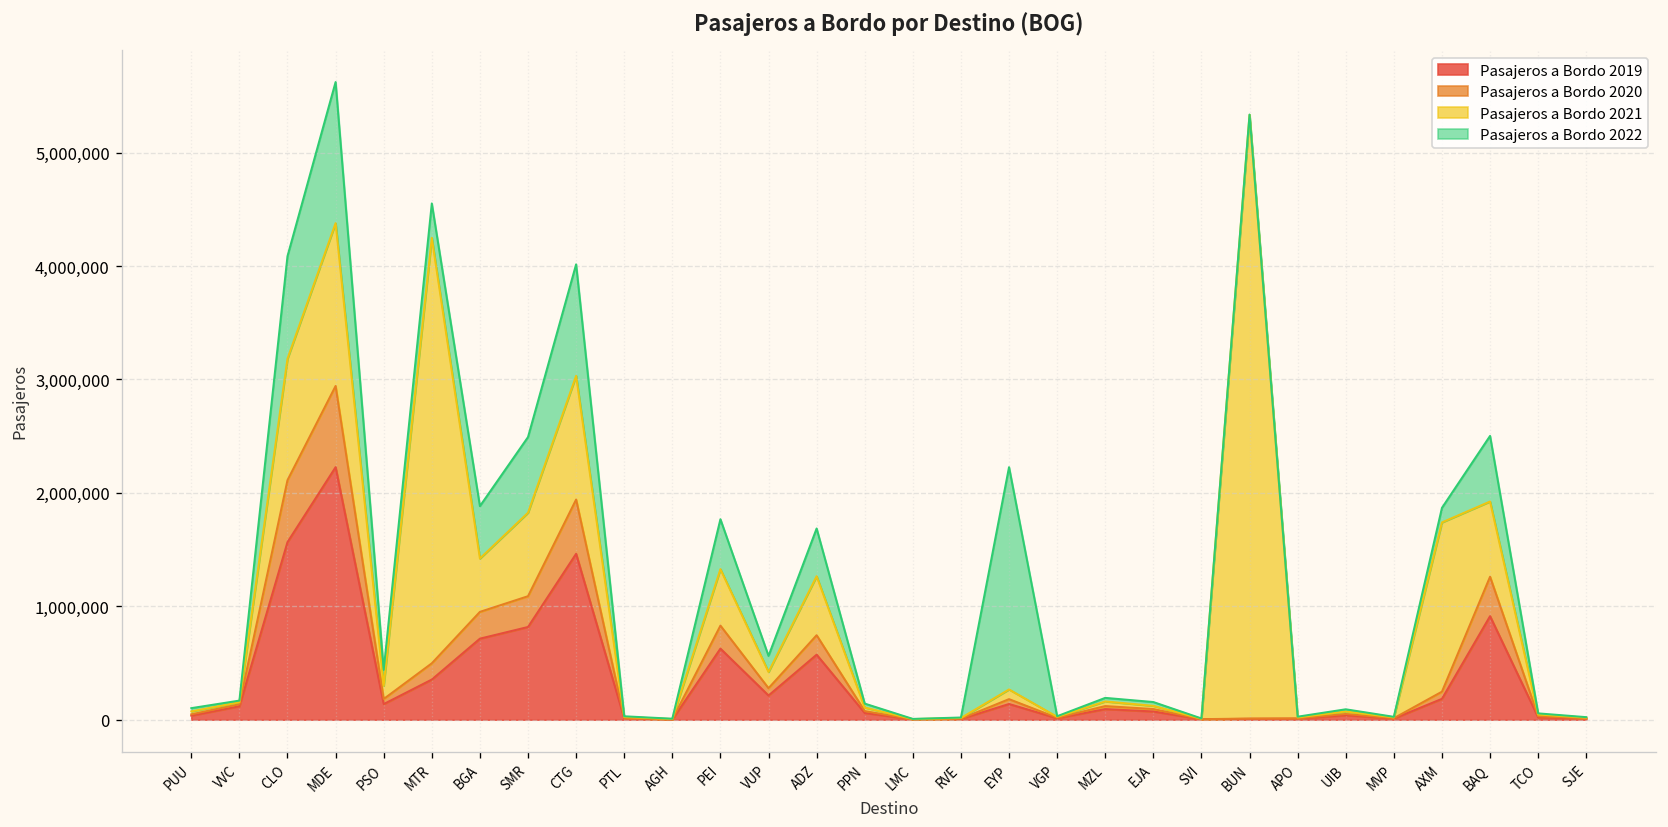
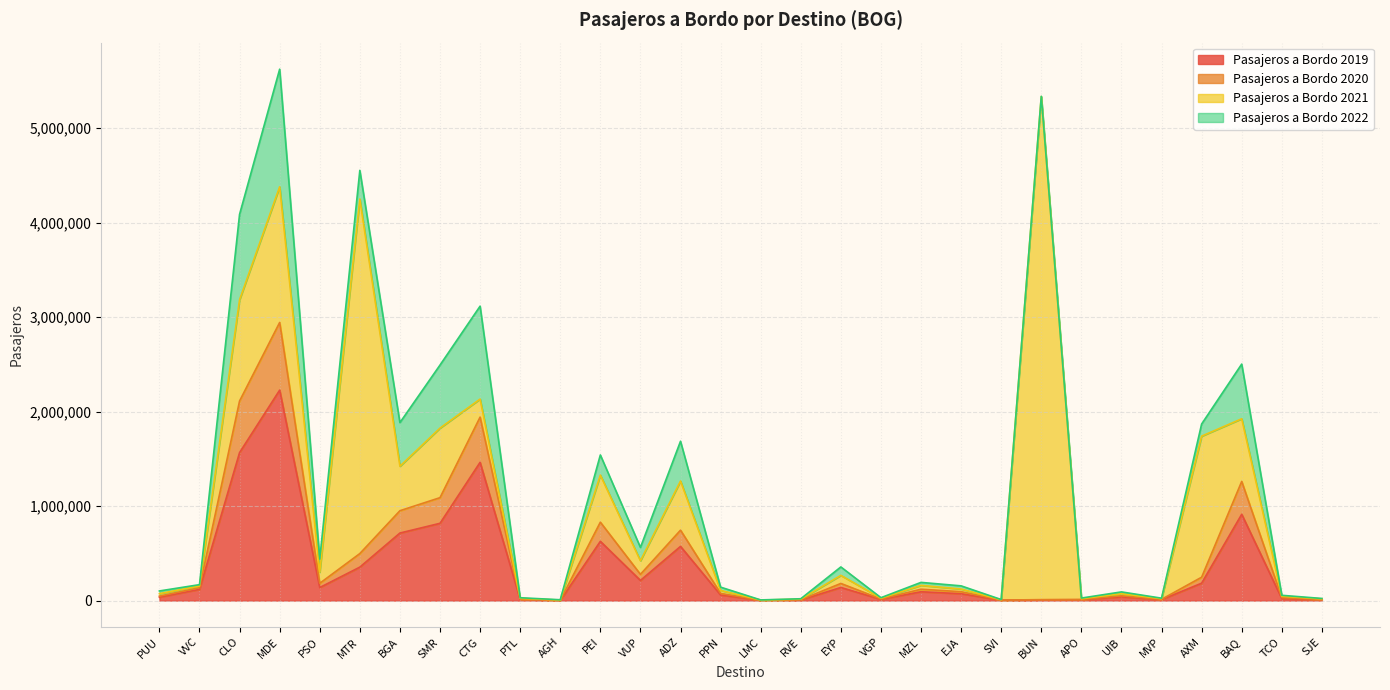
Pasajeros a Bordo 2021, CTG: 1,100,000 -> 200,000
Pasajeros a Bordo 2022, PEI: 400,000 -> 200,000
Pasajeros a Bordo 2022, EYP: 2,000,000 -> 100,000
